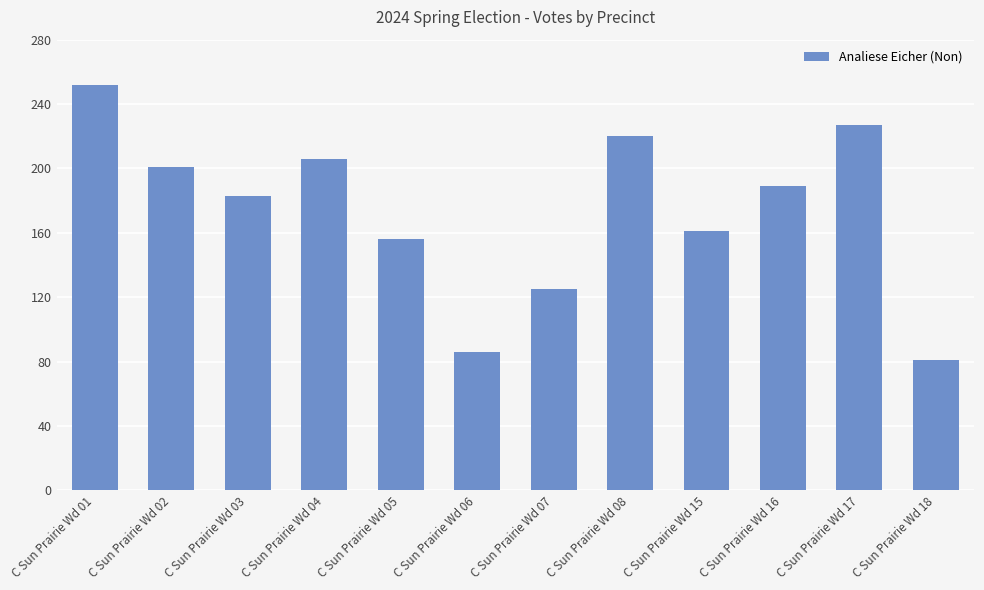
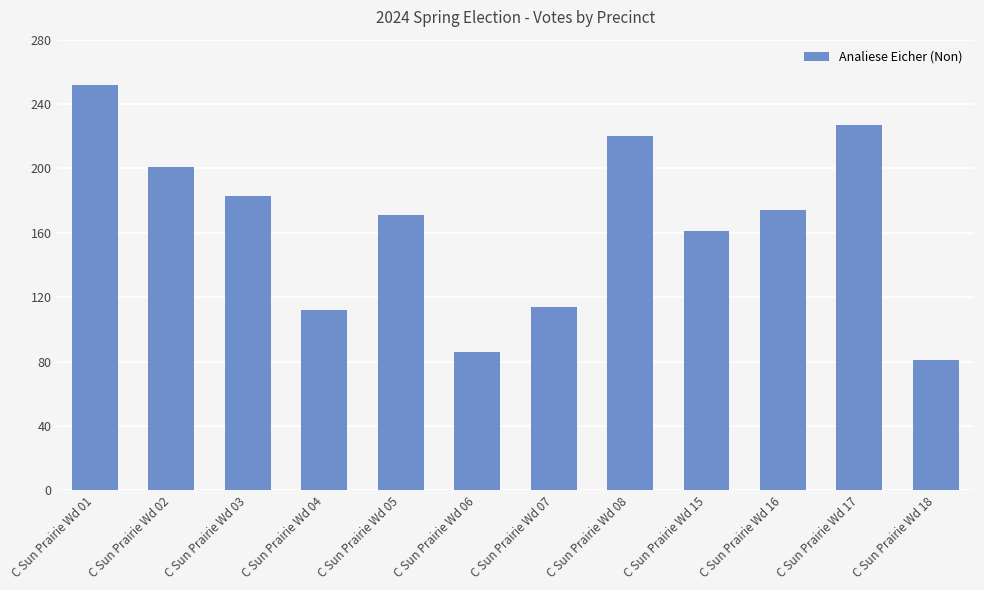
C Sun Prairie Wd 04: 206 -> 112
C Sun Prairie Wd 05: 156 -> 171
C Sun Prairie Wd 07: 125 -> 114
C Sun Prairie Wd 16: 189 -> 174
